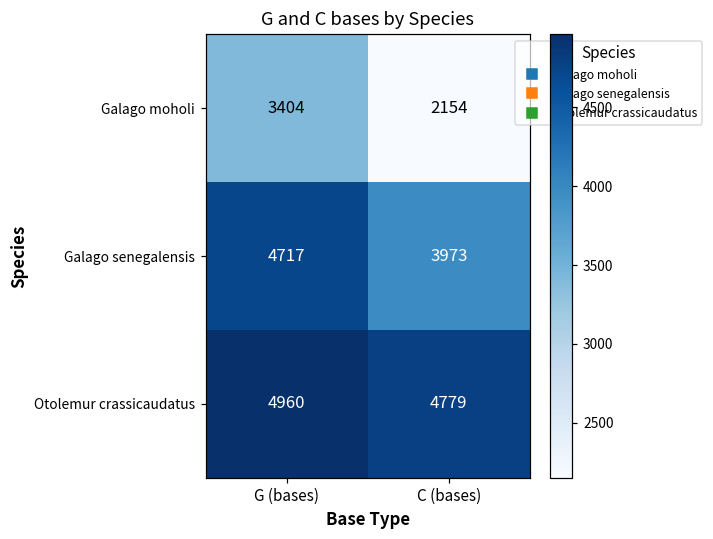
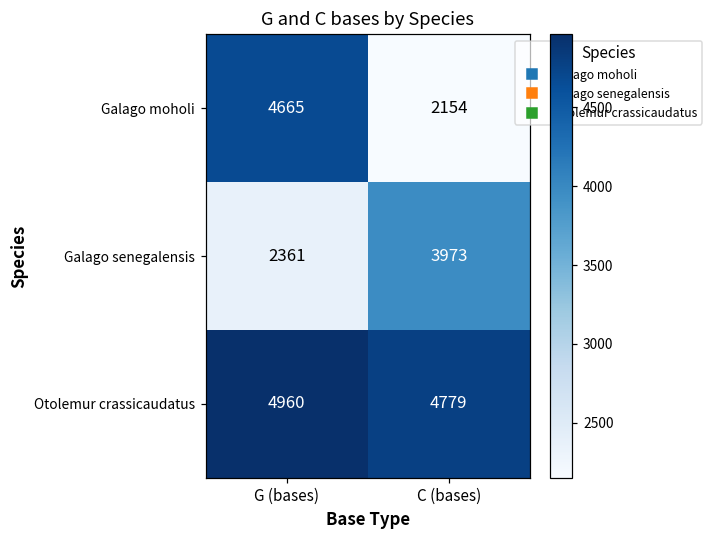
Galago moholi, G (bases): 3404 -> 4665
Galago senegalensis, G (bases): 4717 -> 2361
